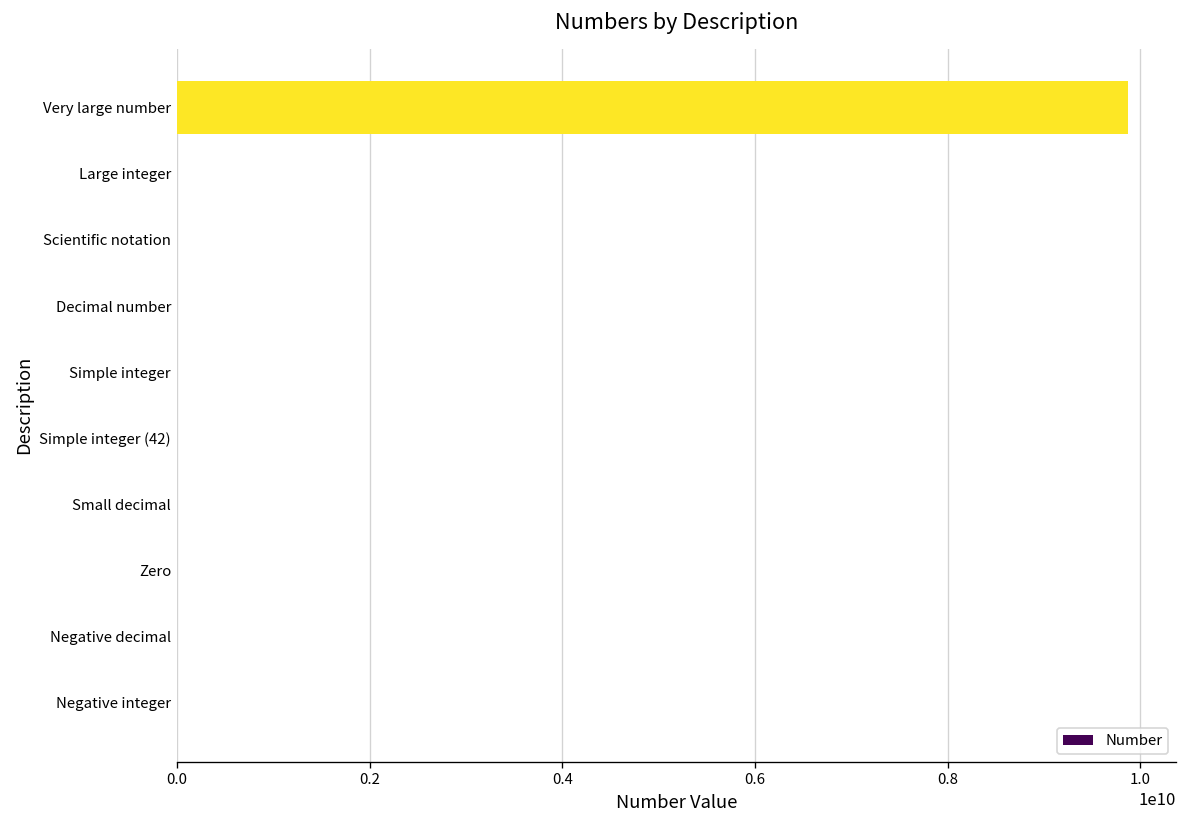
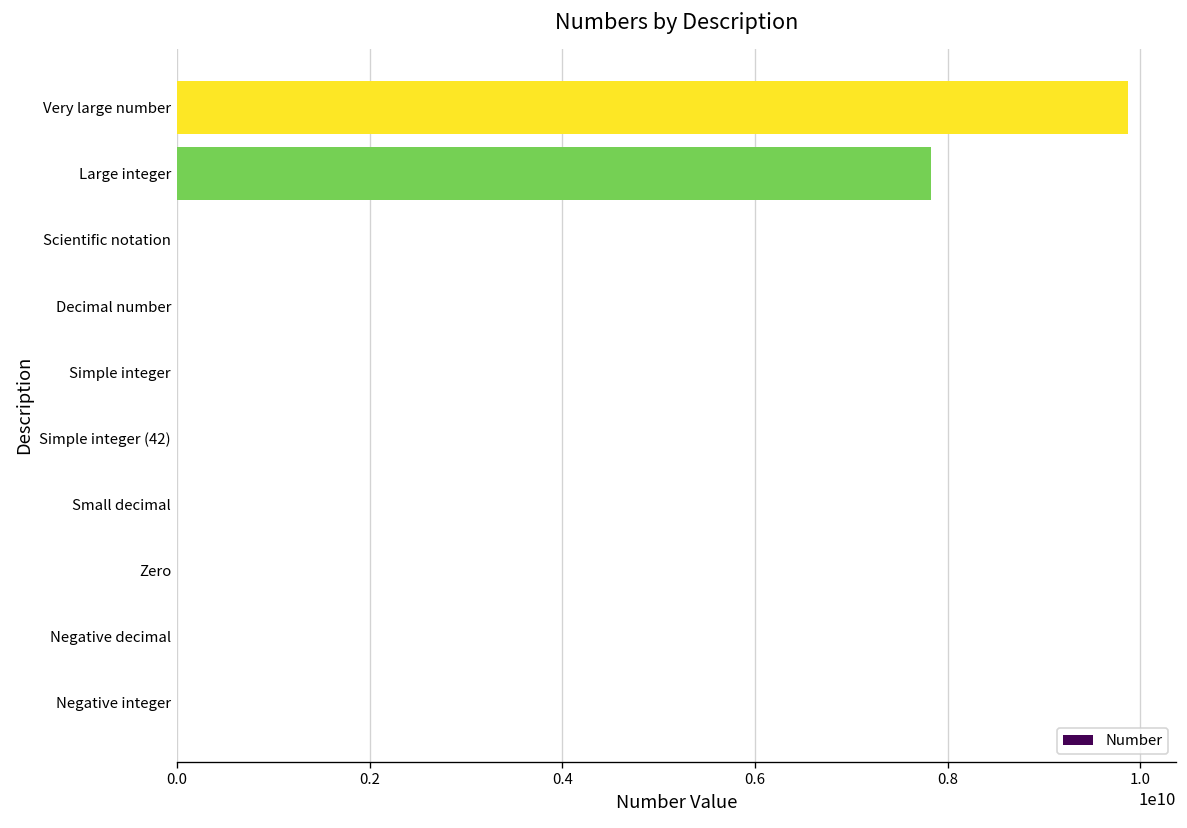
Large integer: 0 -> 7800000000
